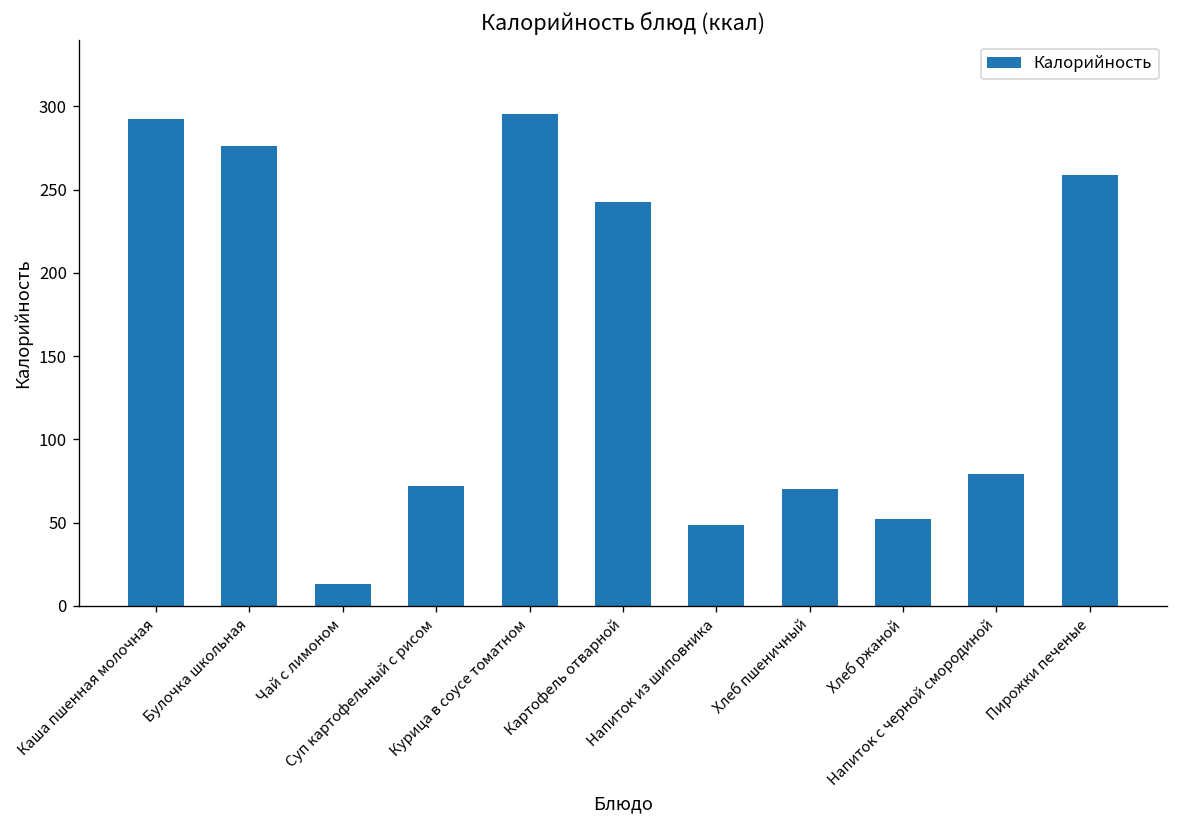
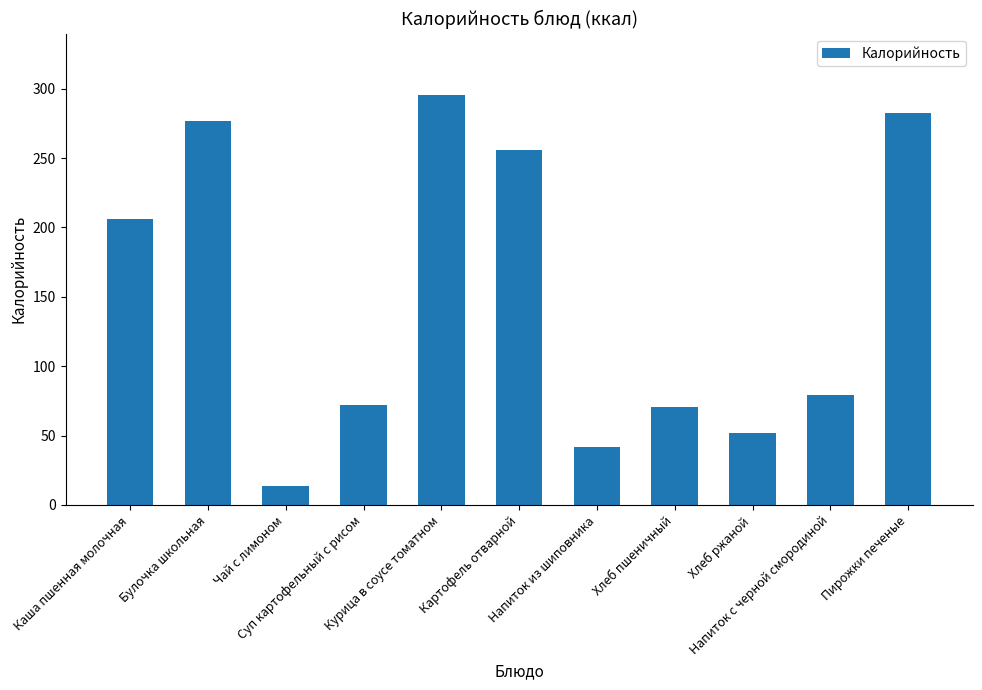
Каша пшенная молочная: 292 -> 206
Картофель отварной: 242 -> 256
Напиток из шиповника: 48 -> 42
Пирожки печеные: 259 -> 282
